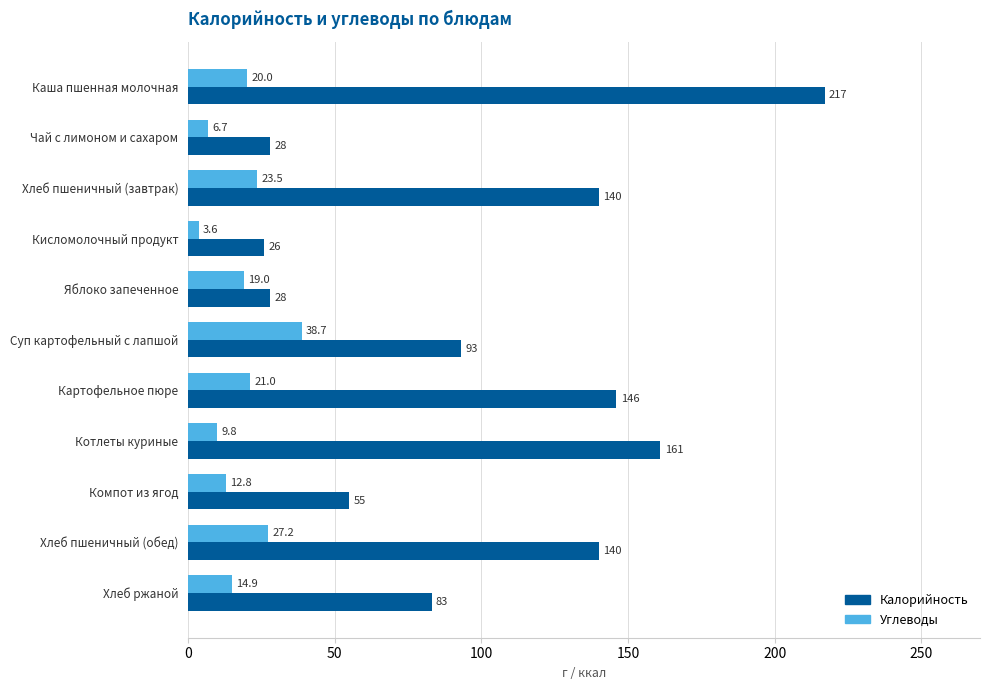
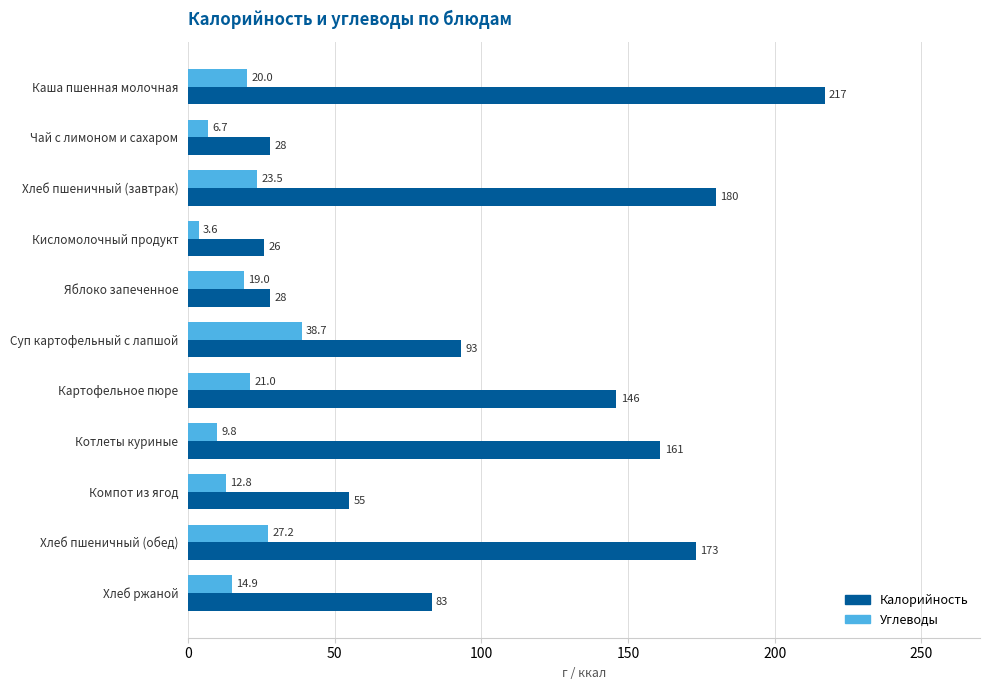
Калорийность, Хлеб пшеничный (завтрак): 140 -> 180
Калорийность, Хлеб пшеничный (обед): 140 -> 173
